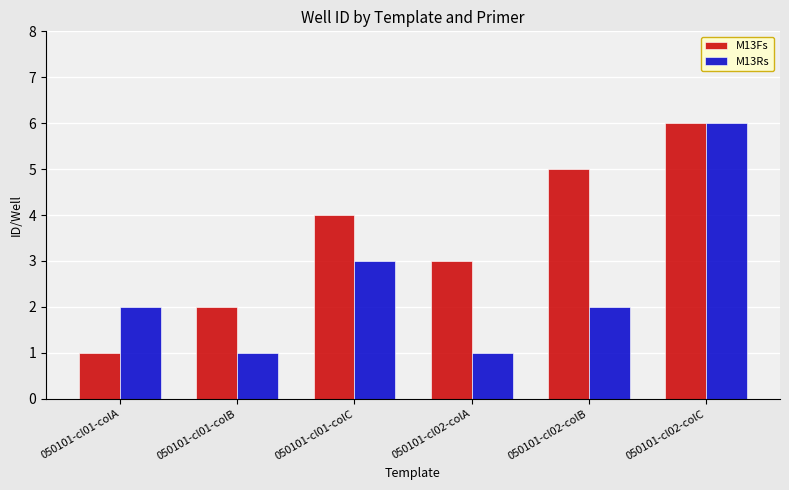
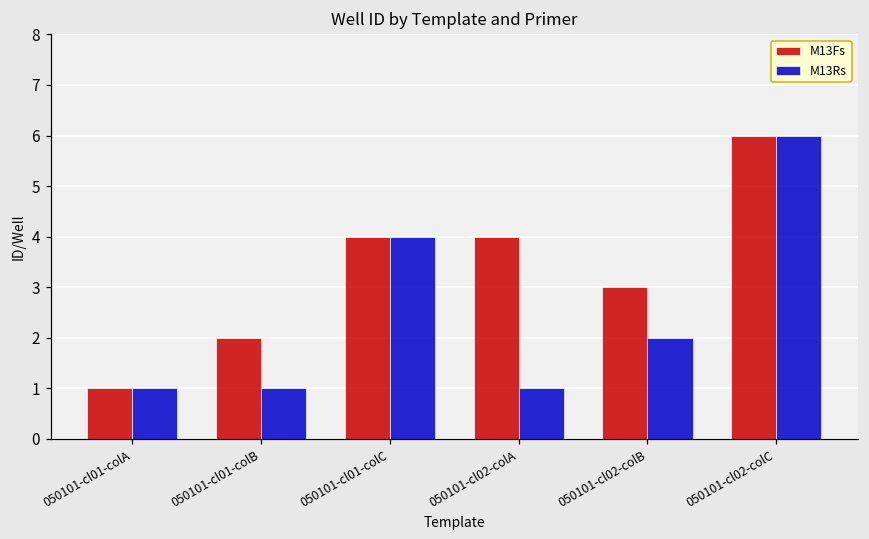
M13Rs, 050101-cl01-colA: 2 -> 1
M13Rs, 050101-cl01-colC: 3 -> 4
M13Fs, 050101-cl02-colA: 3 -> 4
M13Fs, 050101-cl02-colB: 5 -> 3
